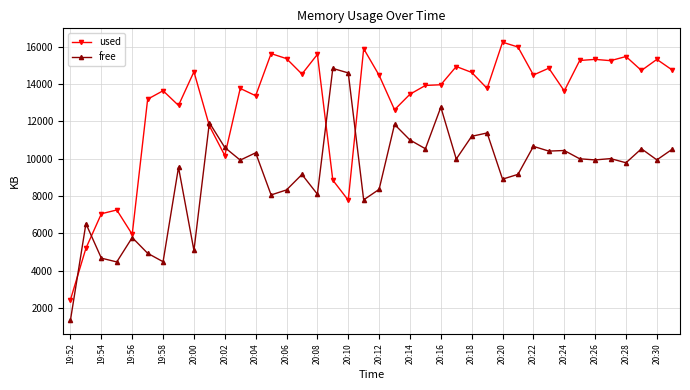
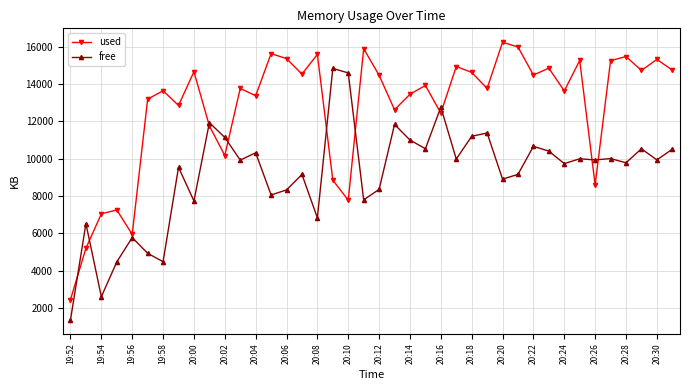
free, 19:54: 4700 -> 2600
free, 20:00: 5100 -> 7700
free, 20:02: 10600 -> 11100
free, 20:08: 8100 -> 6800
used, 20:16: 14000 -> 12400
free, 20:24: 10400 -> 9700
used, 20:26: 15300 -> 8600
